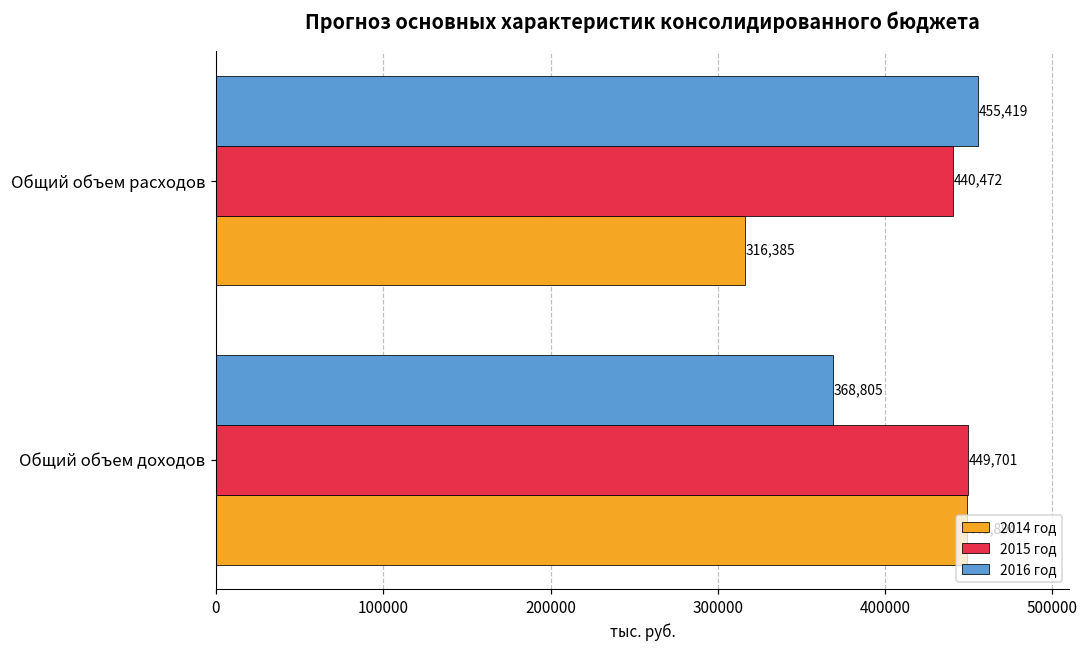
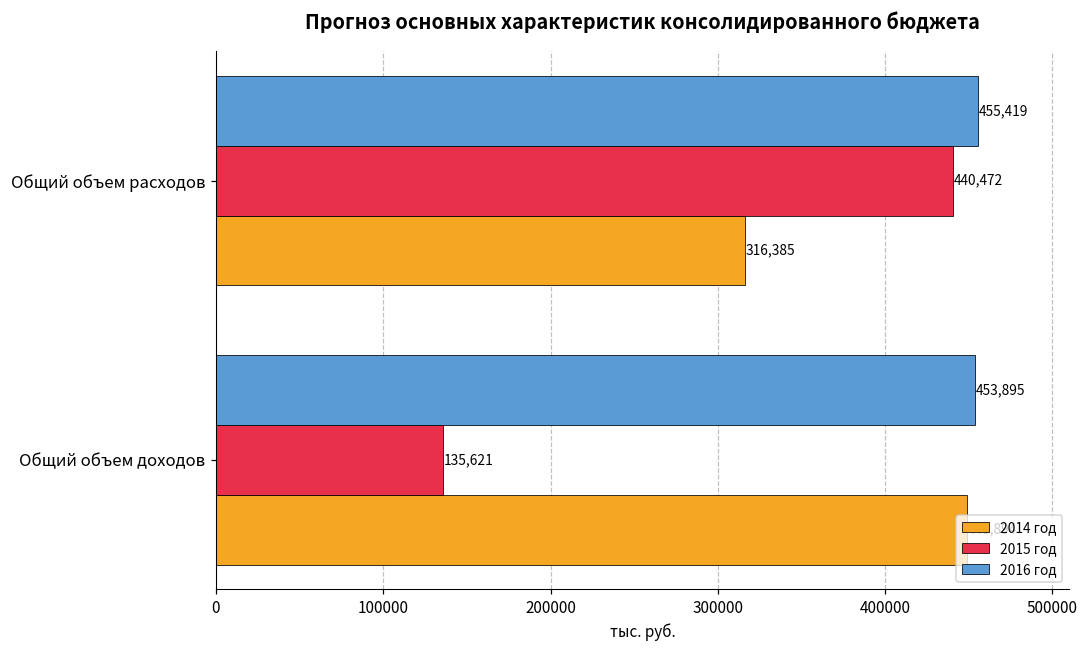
2016 год, Общий объем доходов: 368,805 -> 453,895
2015 год, Общий объем доходов: 449,701 -> 135,621
